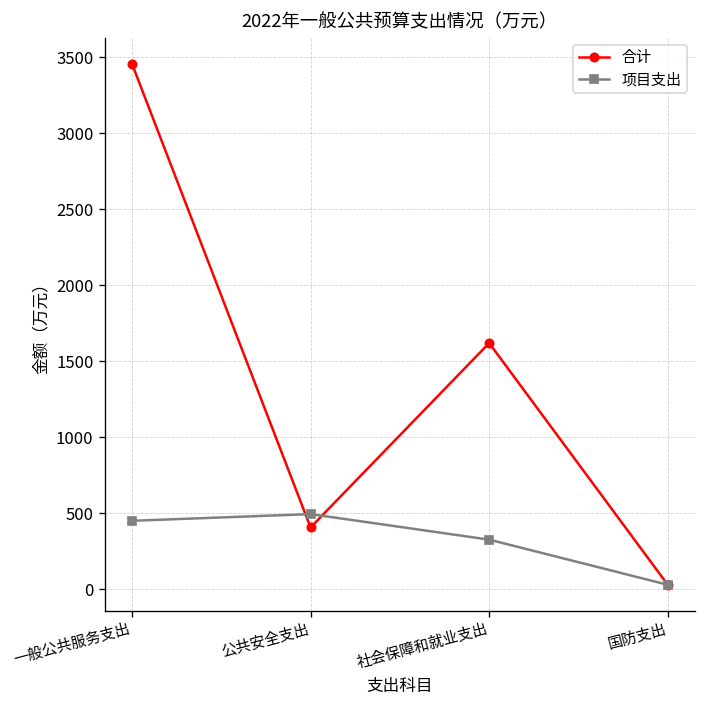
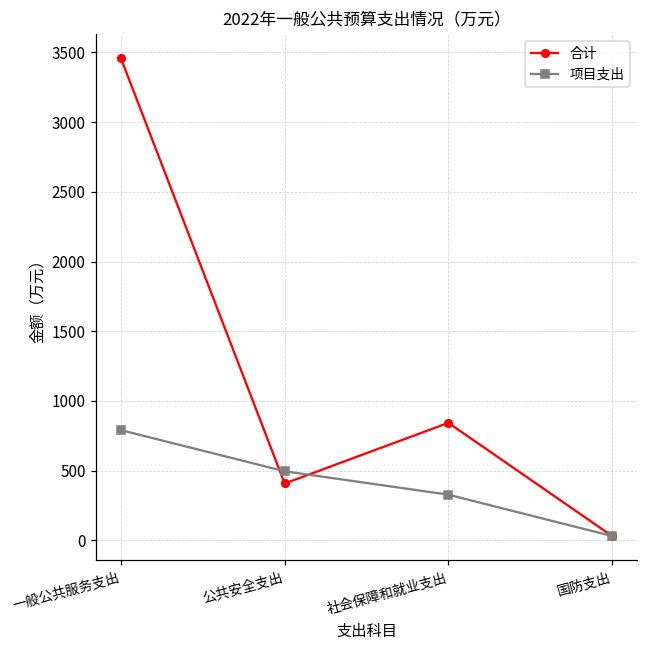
项目支出, 一般公共服务支出: 450 -> 790
合计, 社会保障和就业支出: 1620 -> 840
